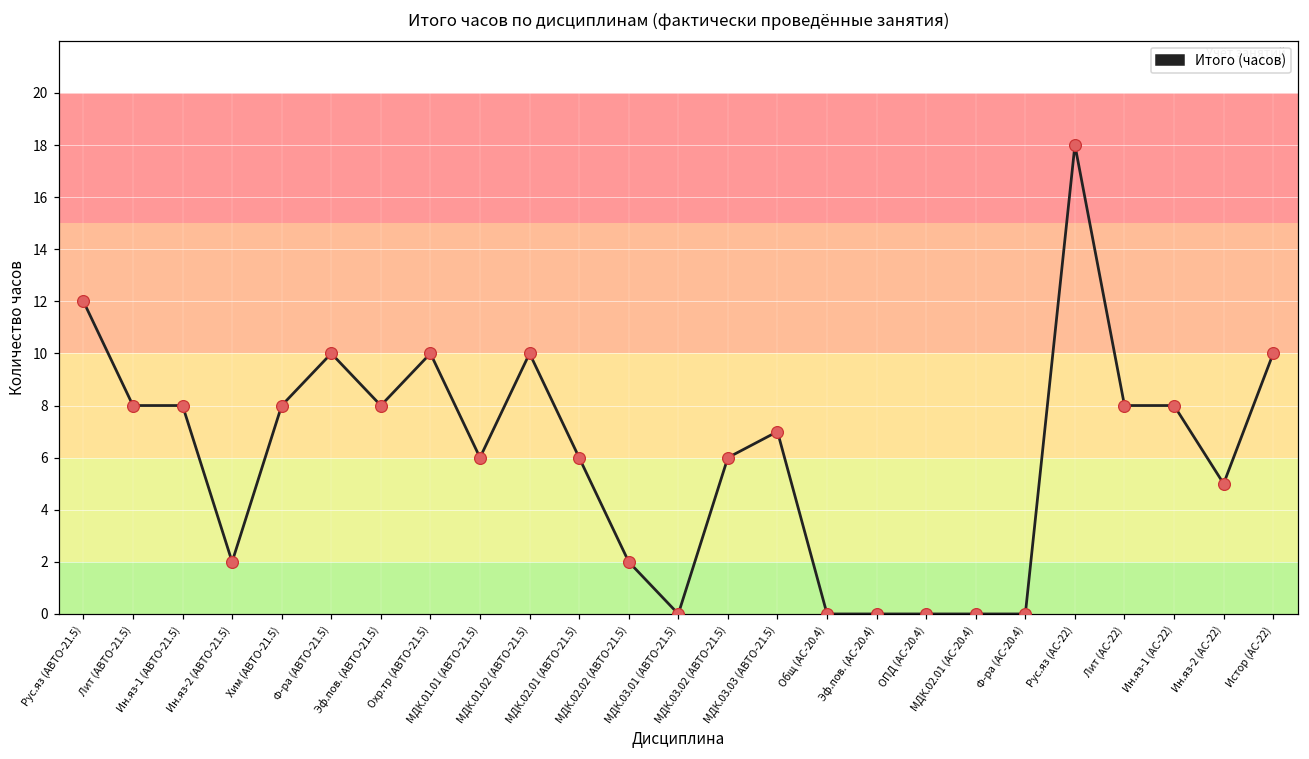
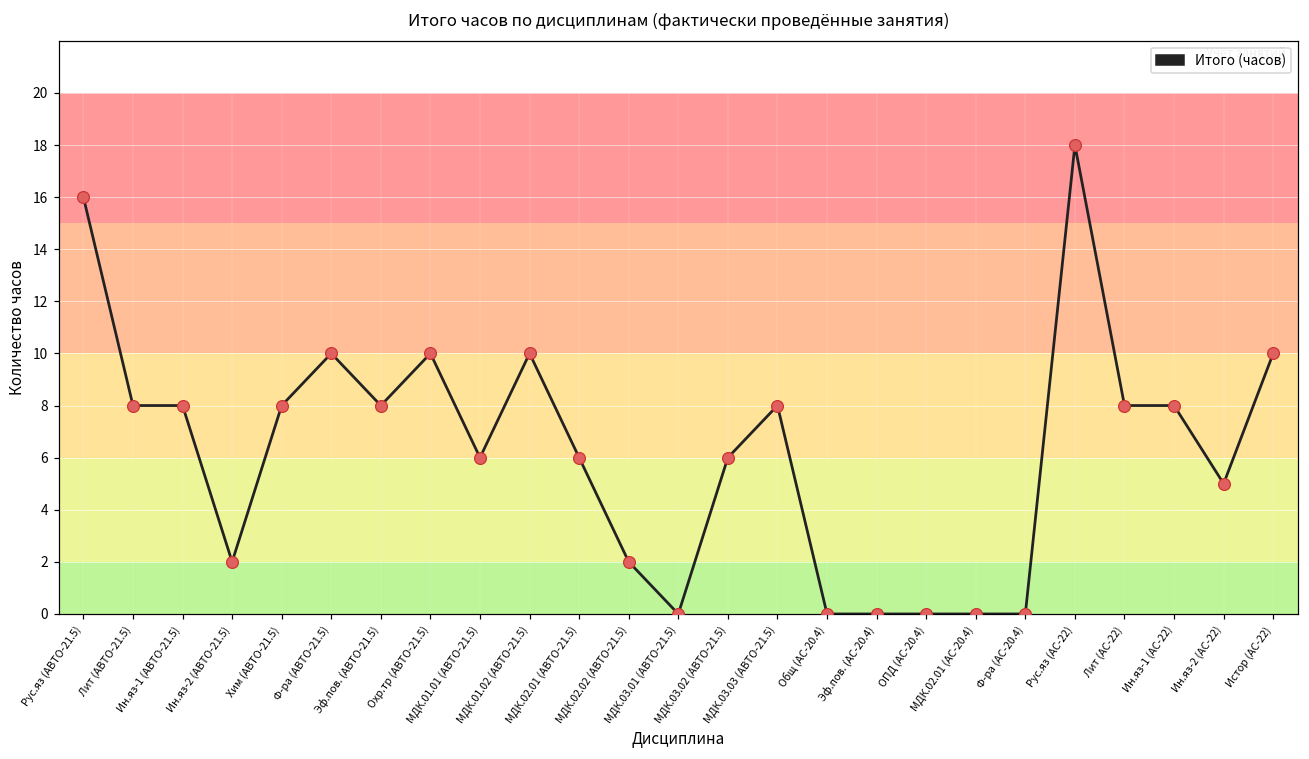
Рус.яз (АВТО-21.5): 12 -> 16
МДК.03.03 (АВТО-21.5): 7 -> 8
